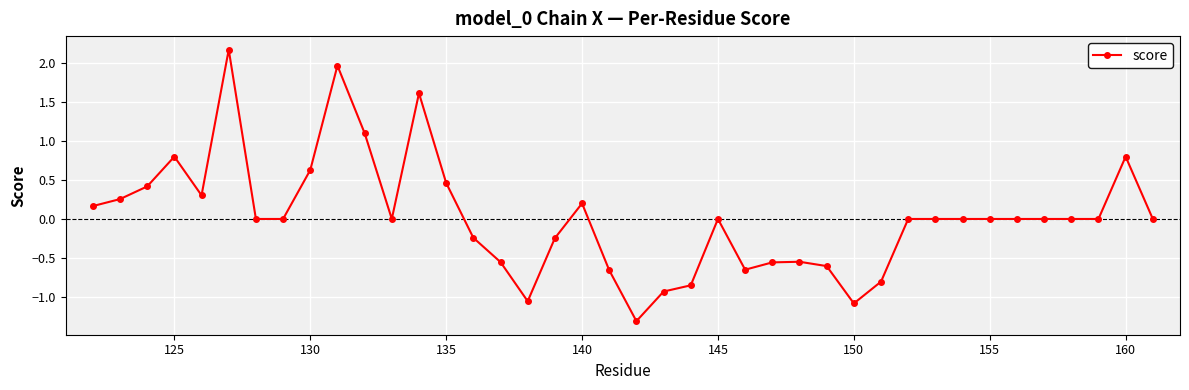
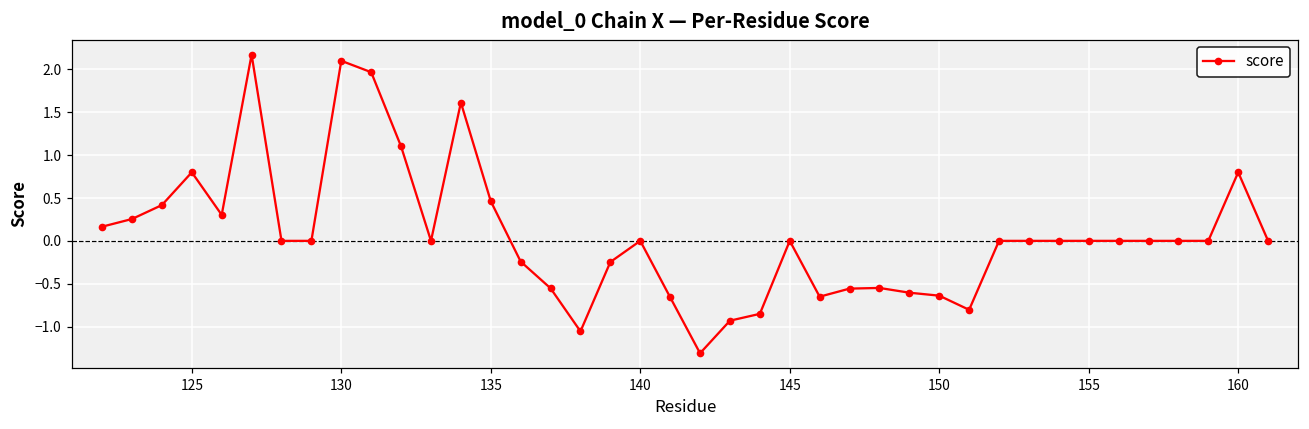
130: 0.6 -> 2.1
140: 0.2 -> 0.0
150: -1.1 -> -0.6
